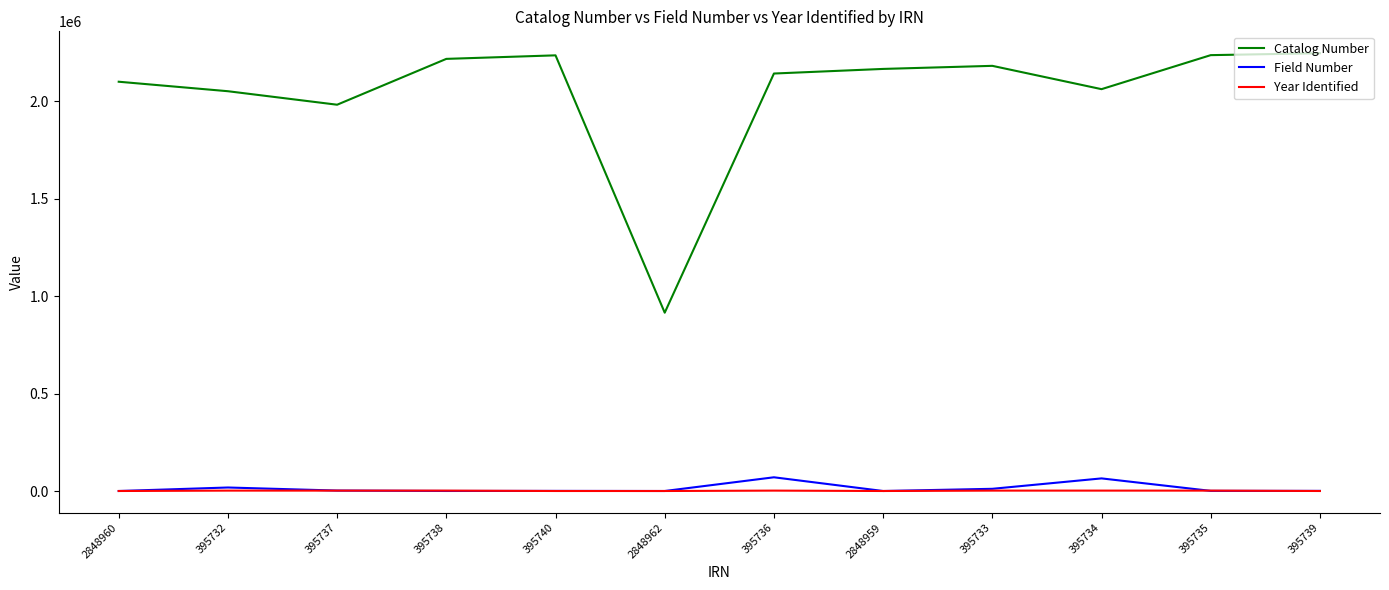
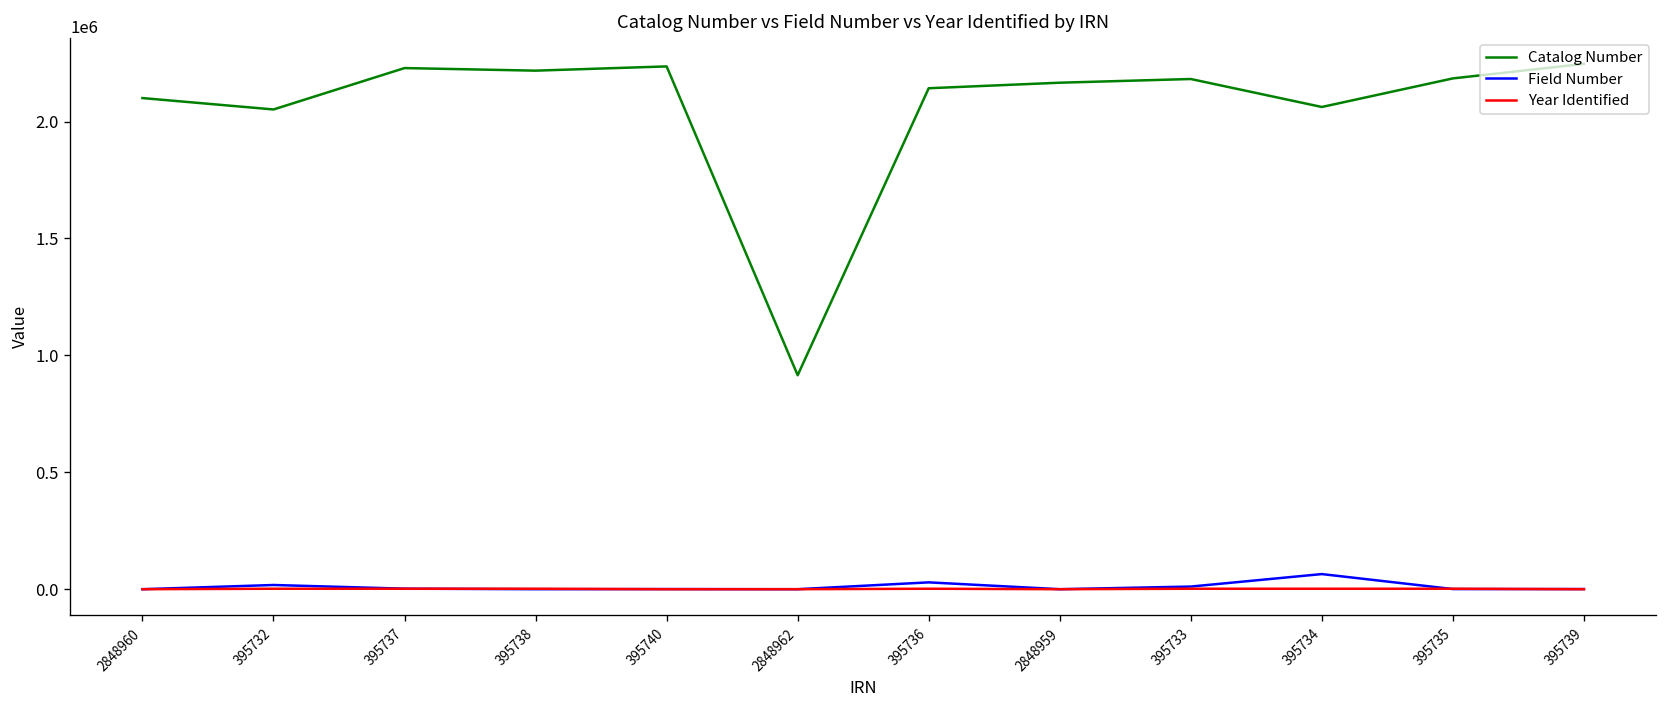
Catalog Number, 395737: 1980000 -> 2230000
Field Number, 395736: 70000 -> 30000
Catalog Number, 395735: 2240000 -> 2180000
